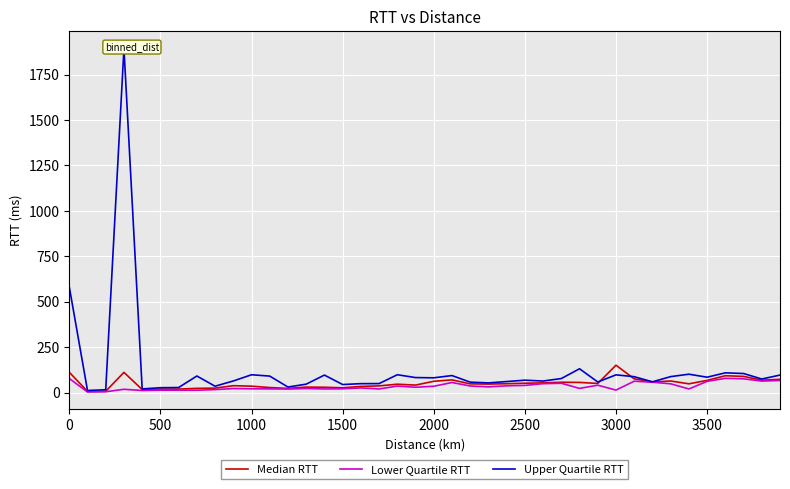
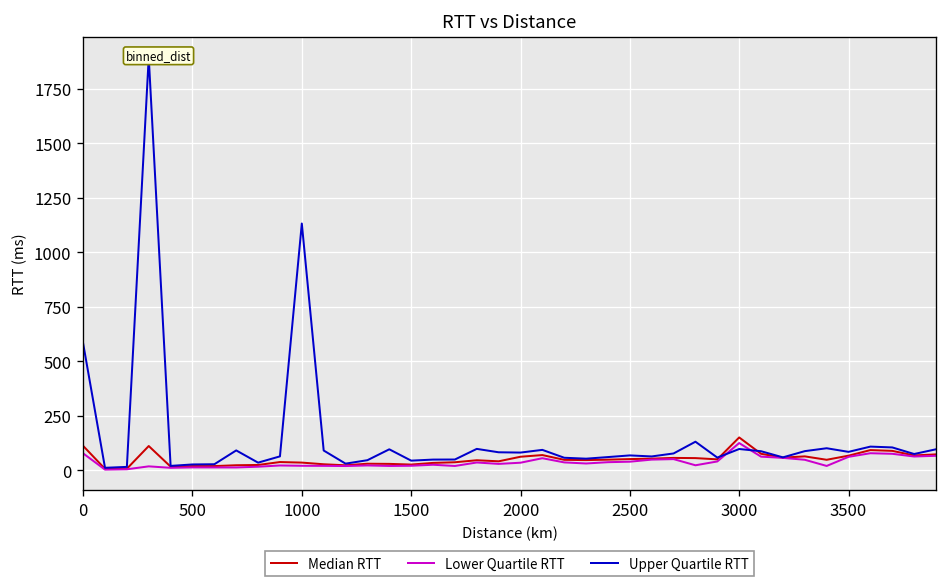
Upper Quartile RTT, 1000: 100 -> 1130
Lower Quartile RTT, 3000: 10 -> 130
